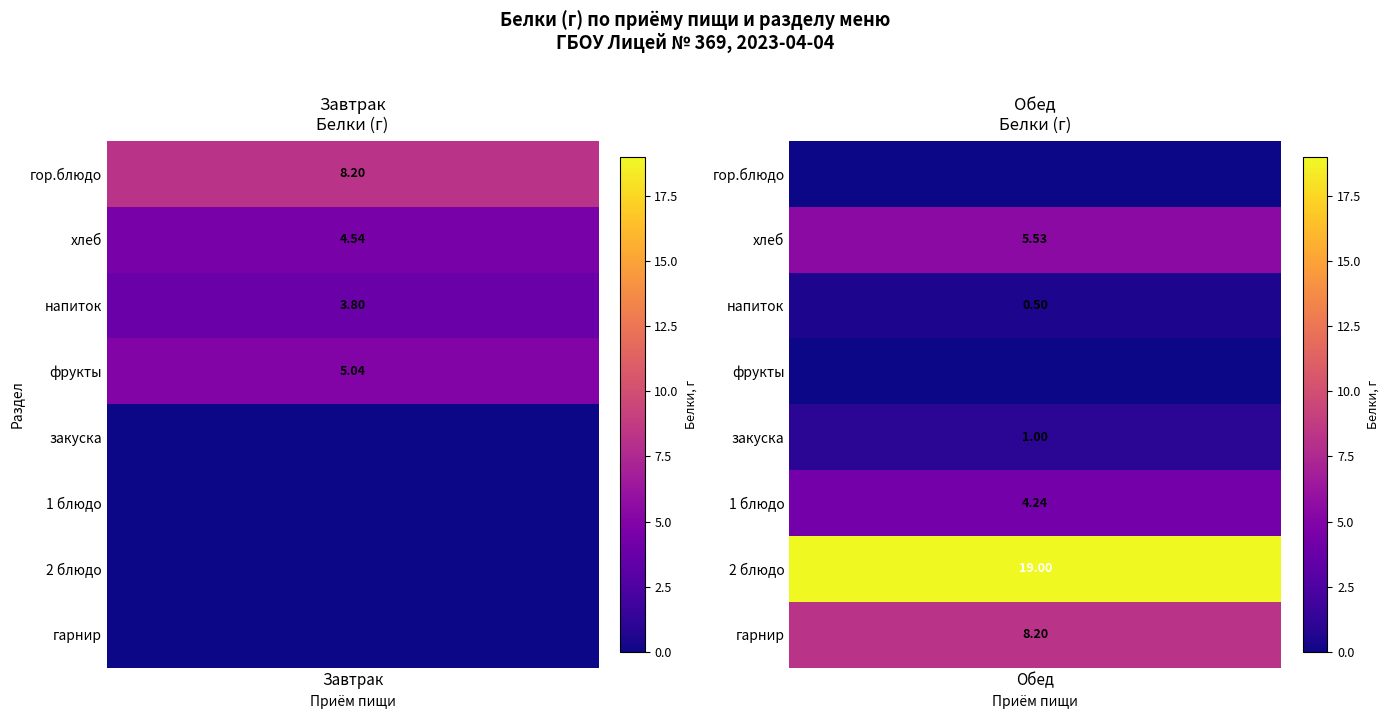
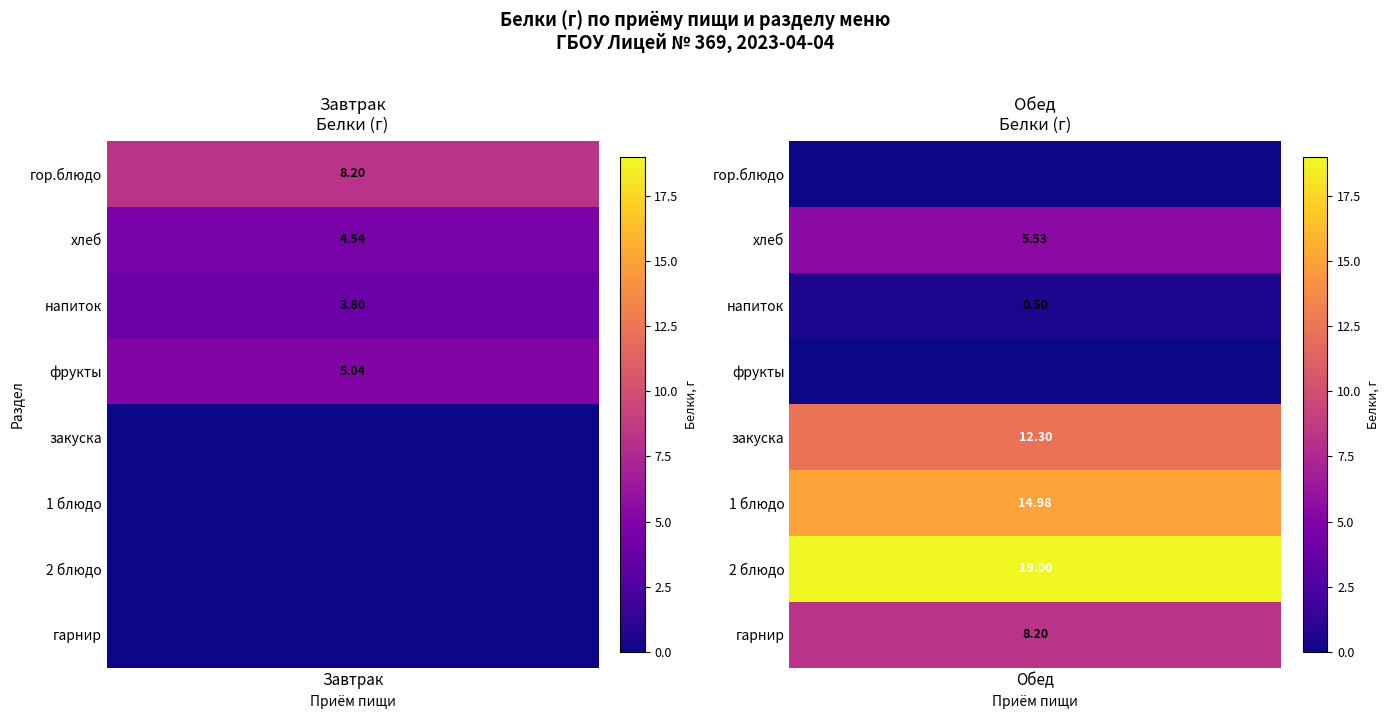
Обед Белки (г), закуска, Обед: 1.00 -> 12.30
Обед Белки (г), 1 блюдо, Обед: 4.24 -> 14.98
